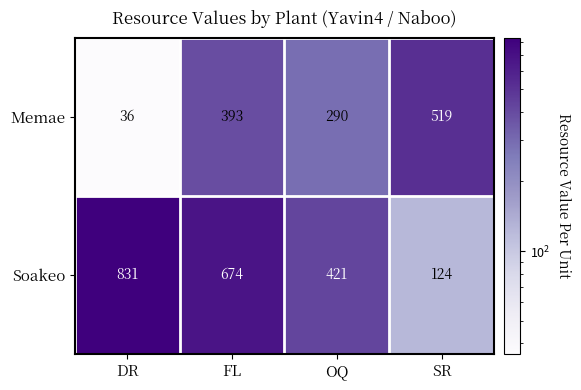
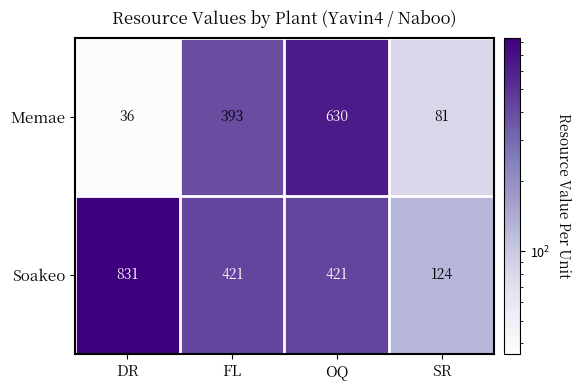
Memae, OQ: 290 -> 630
Memae, SR: 519 -> 81
Soakeo, FL: 674 -> 421
